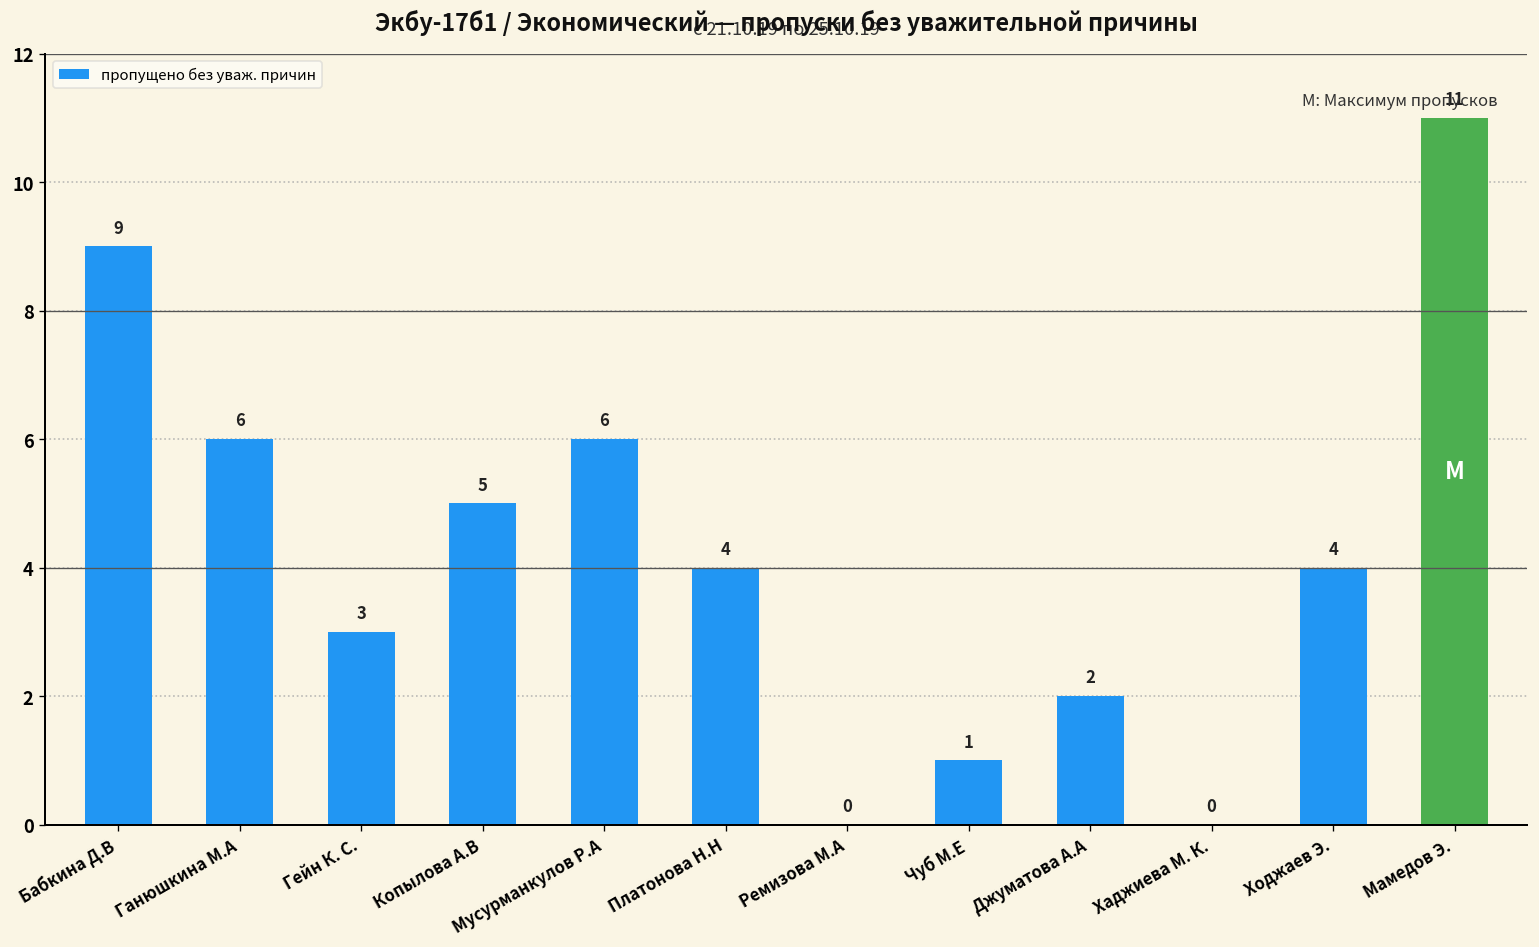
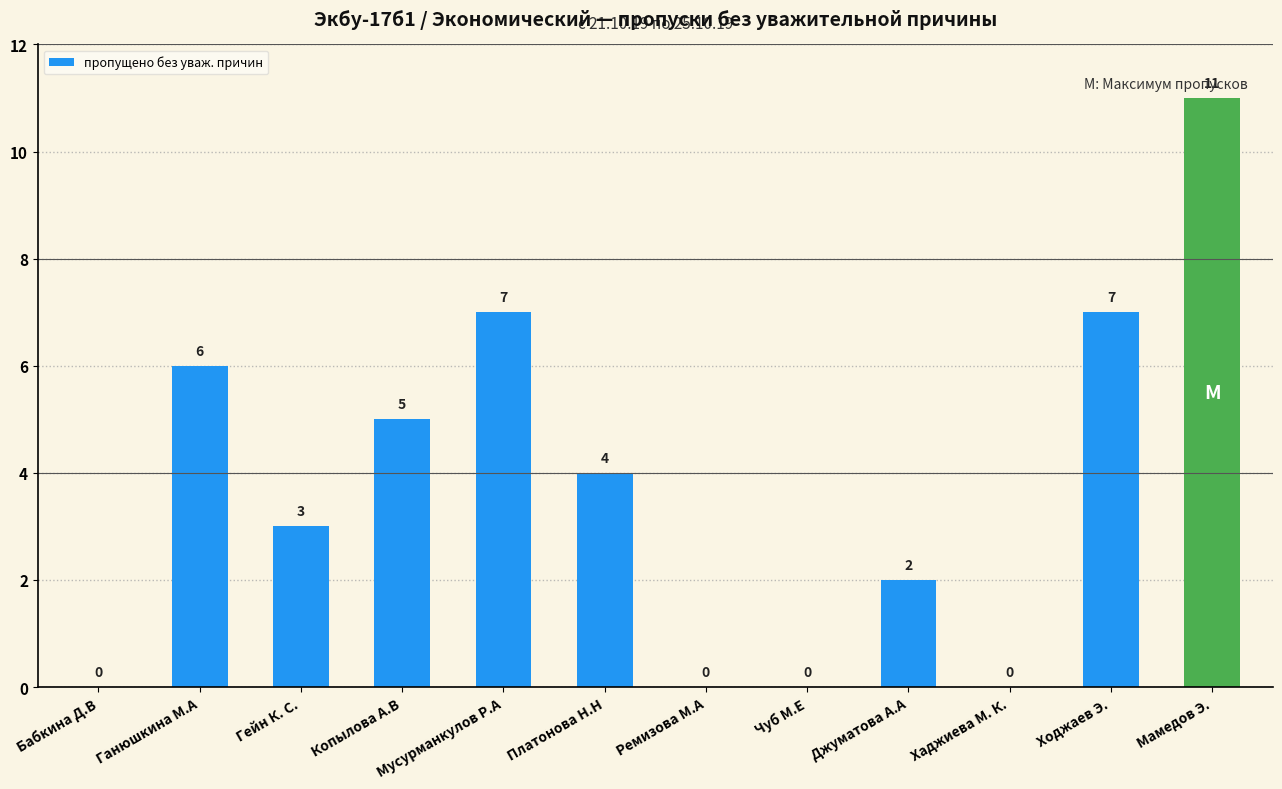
Бабкина Д.В: 9 -> 0
Мусурманкулов Р.А: 6 -> 7
Чуб М.Е: 1 -> 0
Ходжаев Э.: 4 -> 7
